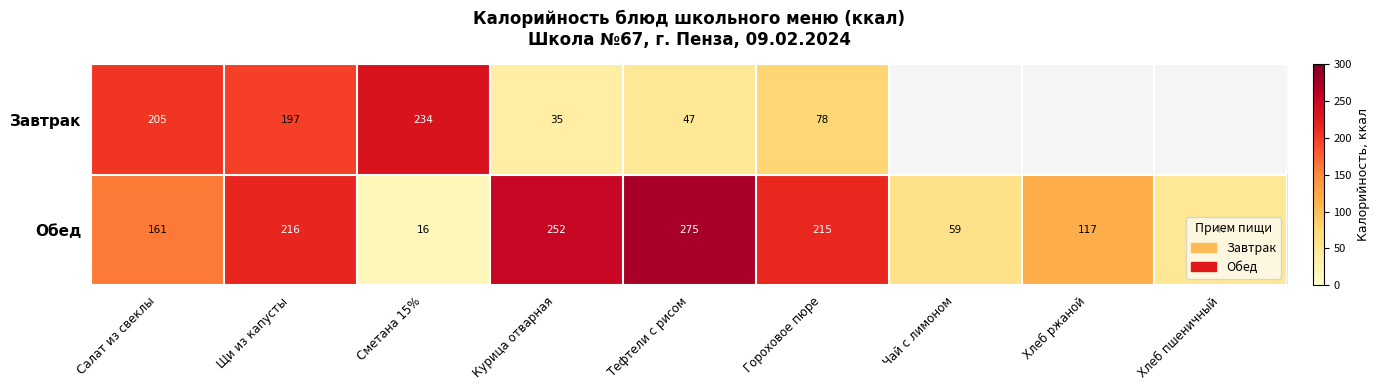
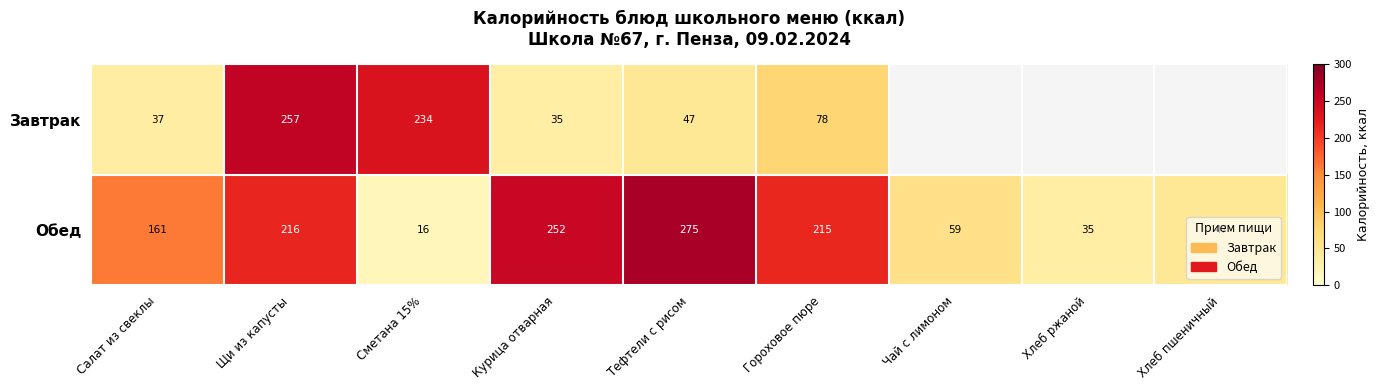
Завтрак, Салат из свеклы: 205 -> 37
Завтрак, Щи из капусты: 197 -> 257
Обед, Хлеб ржаной: 117 -> 35
